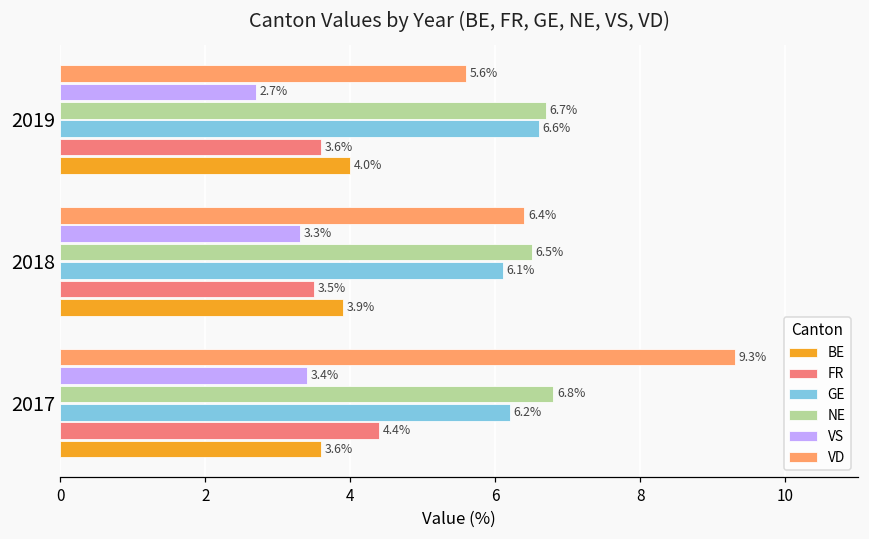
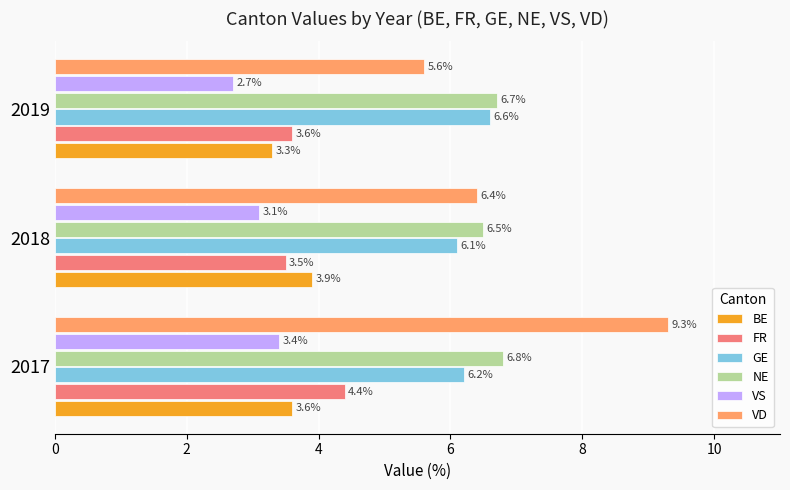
BE, 2019: 4.0% -> 3.3%
VS, 2018: 3.3% -> 3.1%
